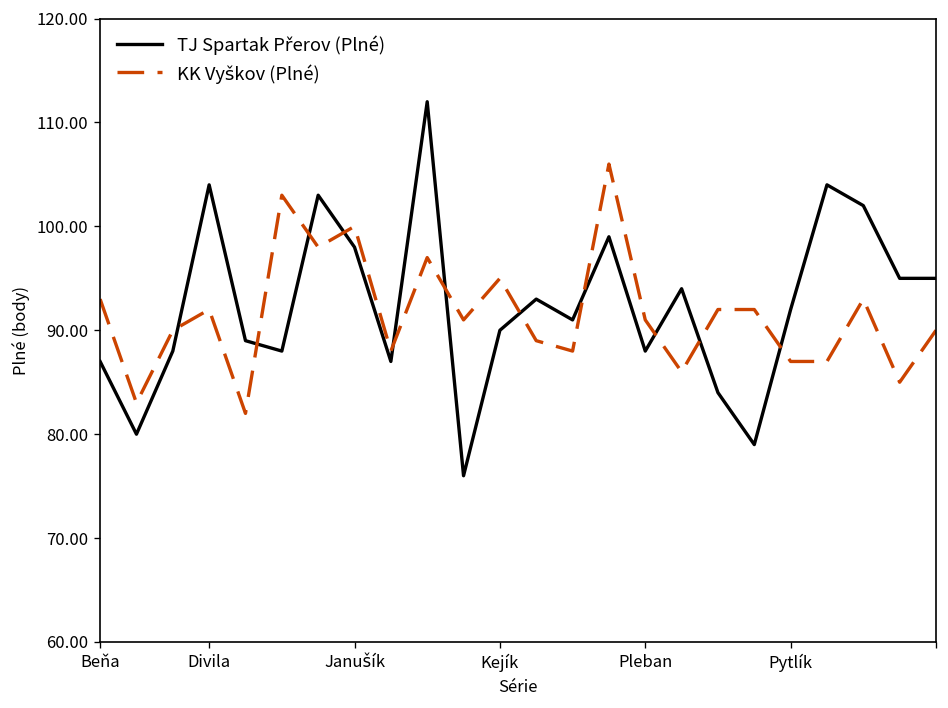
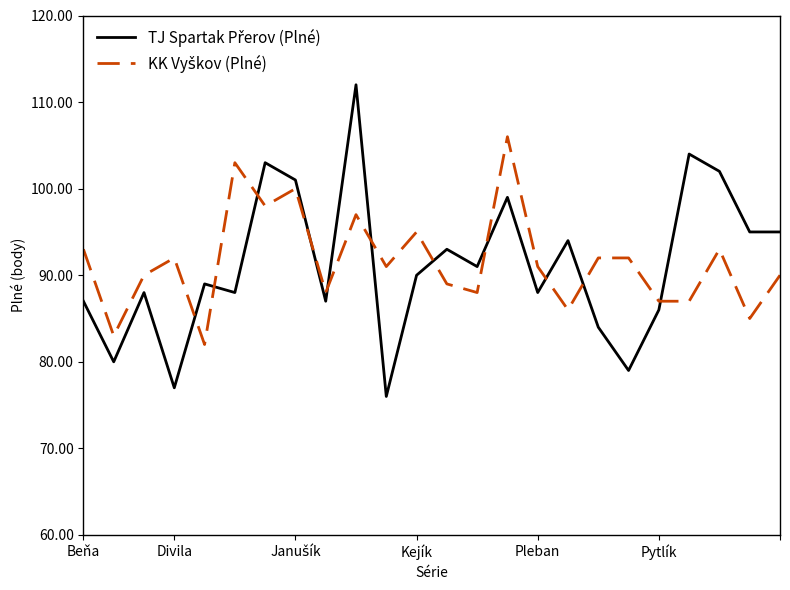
TJ Spartak Přerov (Plné), Divila: 104 -> 77
TJ Spartak Přerov (Plné), Janušík: 98 -> 101
TJ Spartak Přerov (Plné), Pytlík: 92 -> 86
